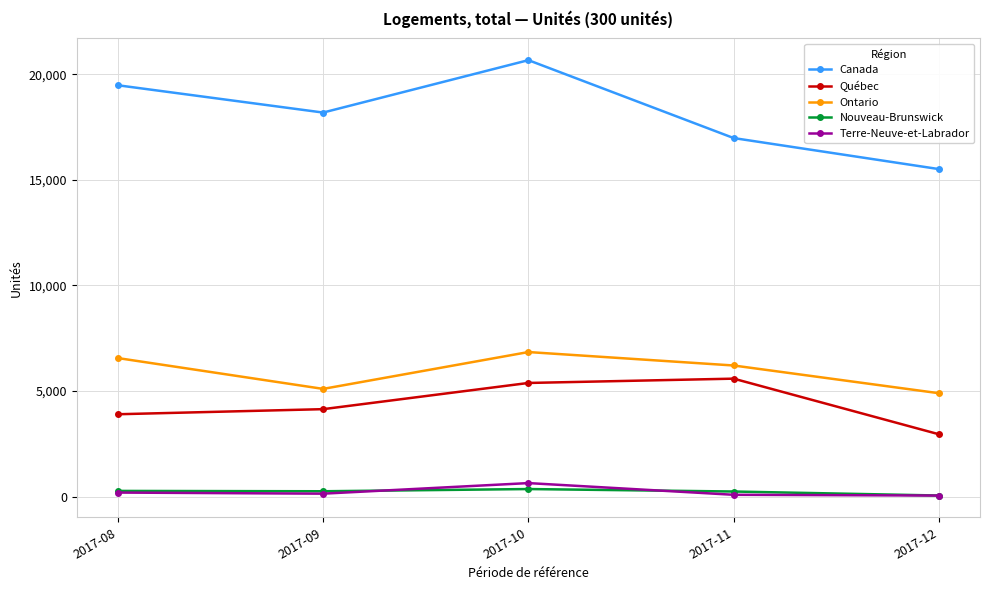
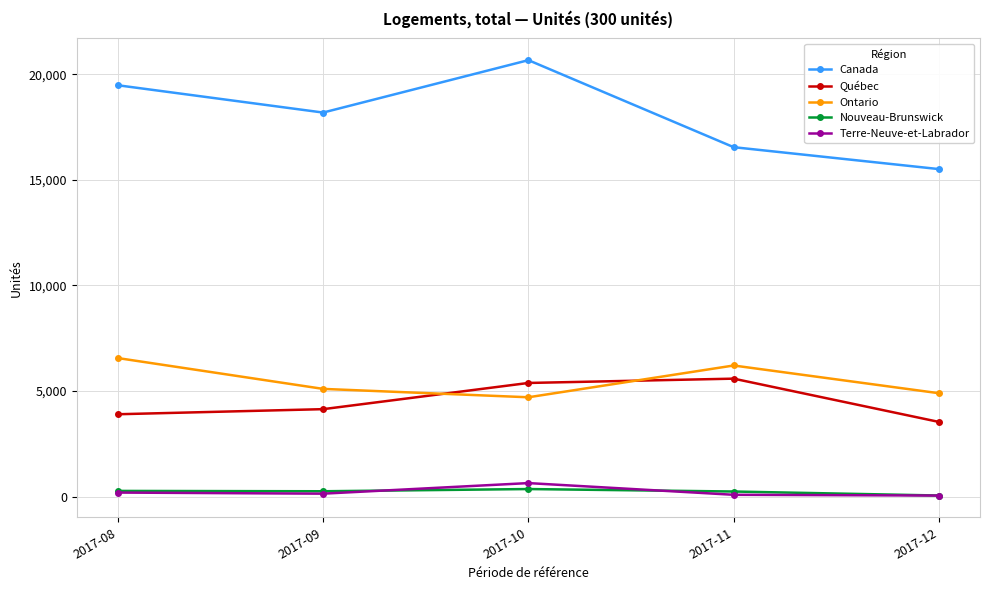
Ontario, 2017-10: 6,800 -> 4,700
Canada, 2017-11: 17,000 -> 16,600
Québec, 2017-12: 3,000 -> 3,500
